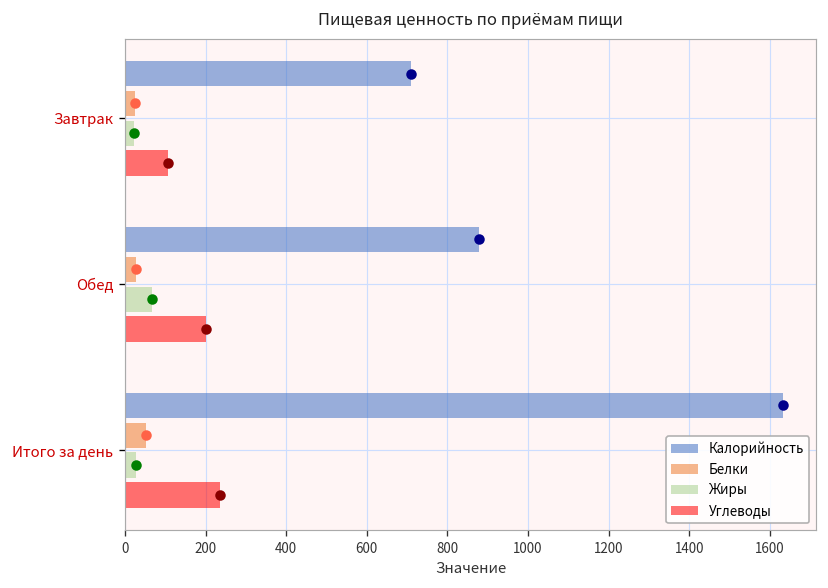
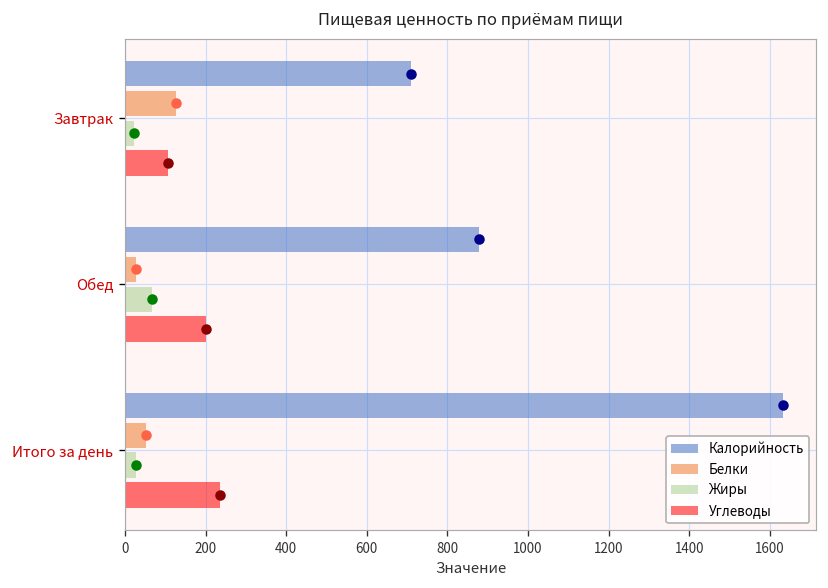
Белки, Завтрак: 20 -> 130
